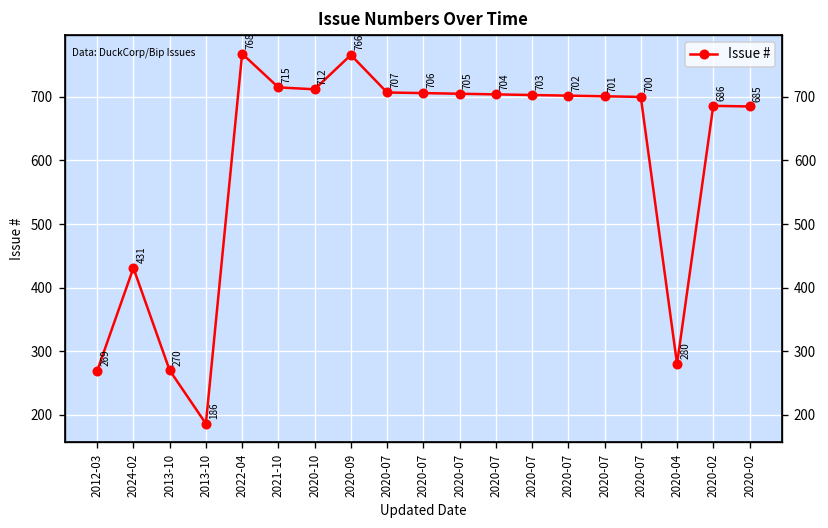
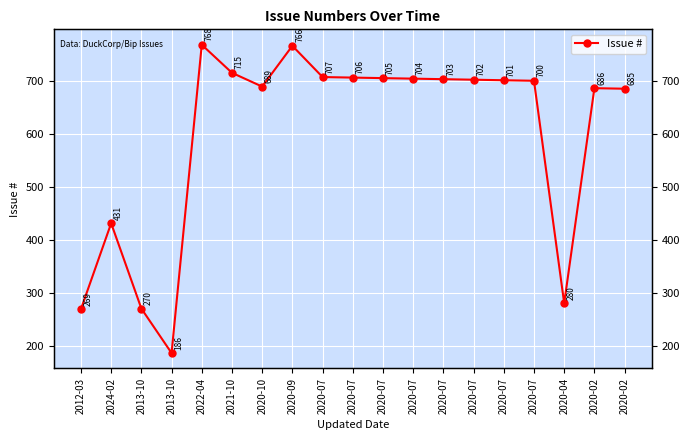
2020-10: 712 -> 689
